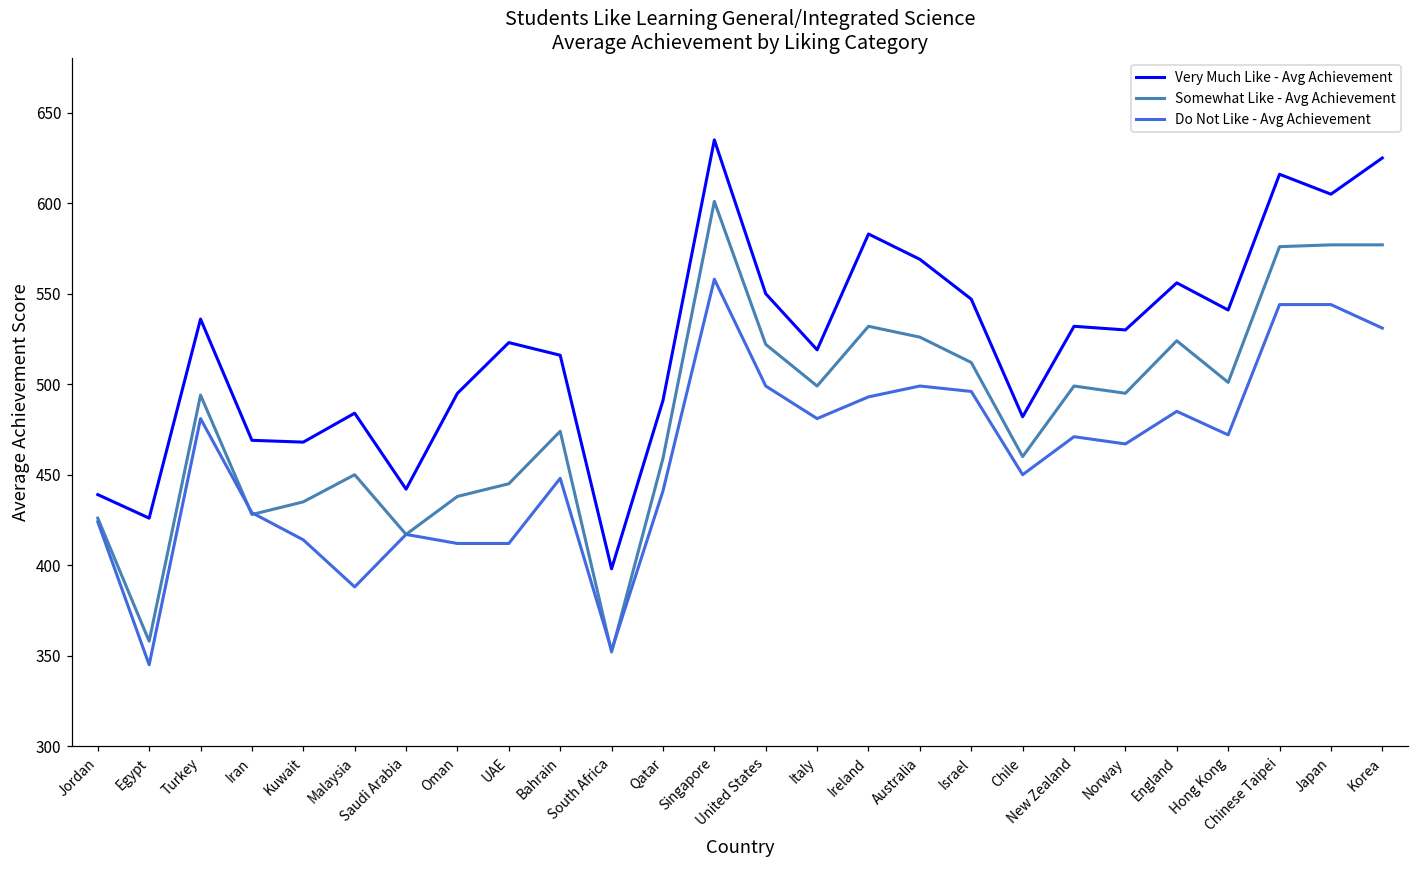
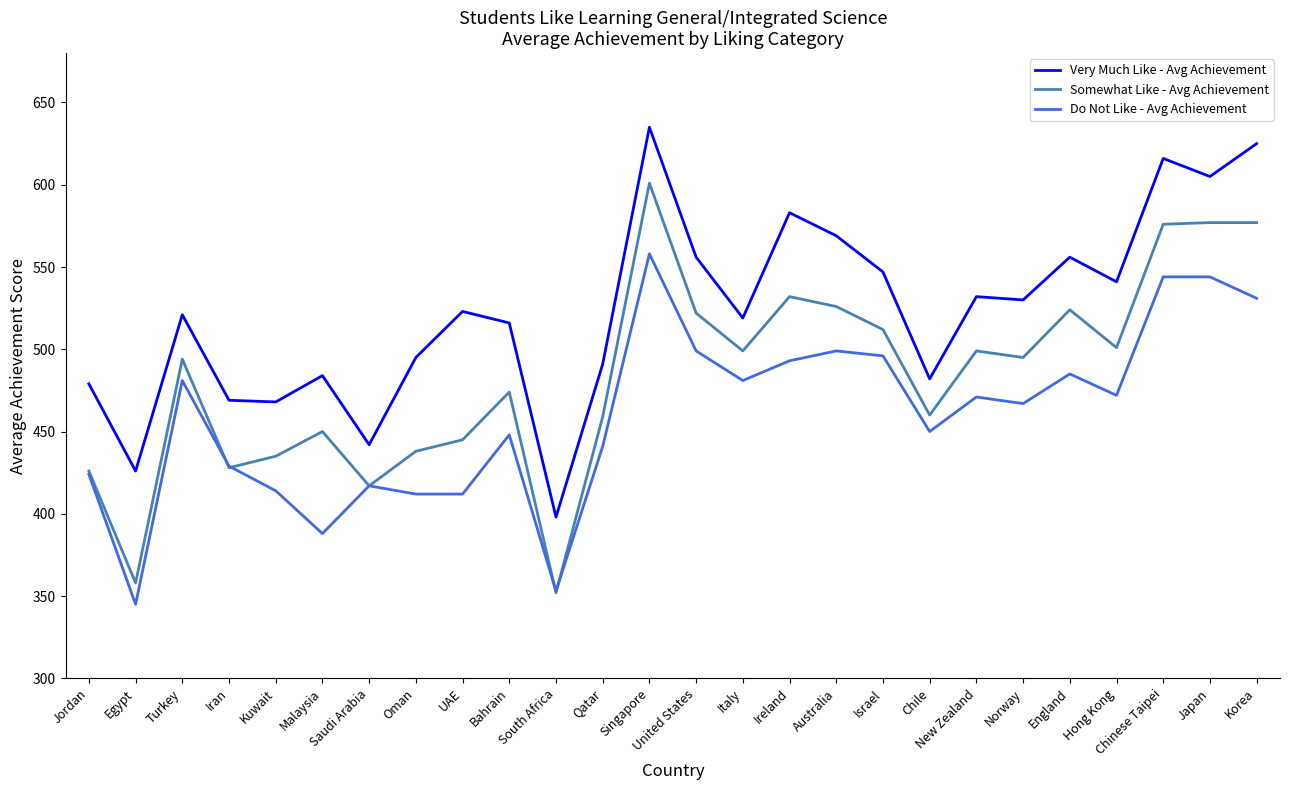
Very Much Like - Avg Achievement, Jordan: 439 -> 479
Very Much Like - Avg Achievement, Turkey: 536 -> 521
Very Much Like - Avg Achievement, United States: 550 -> 556
